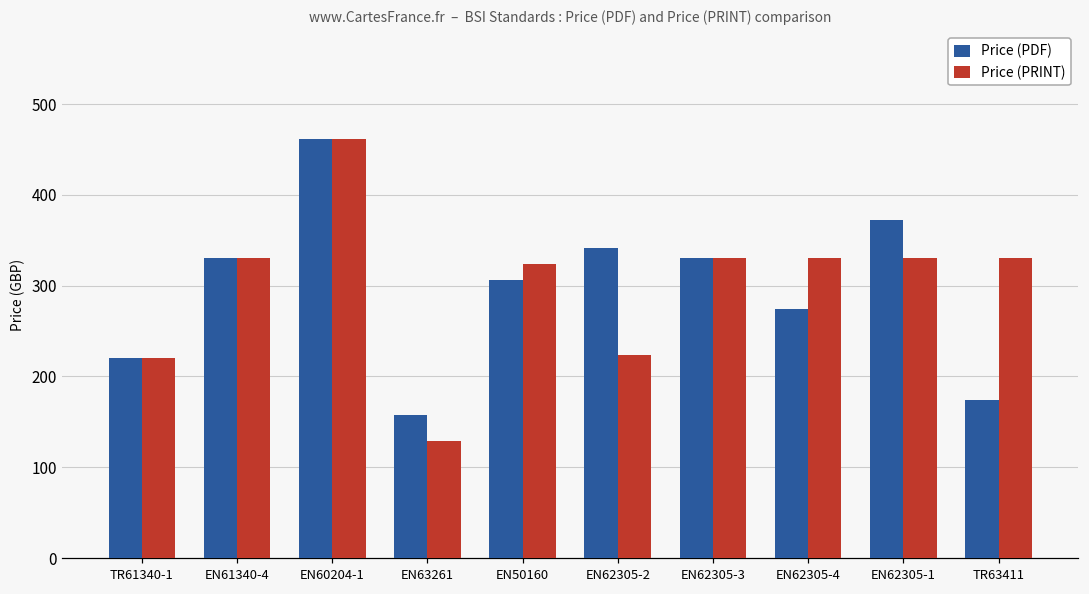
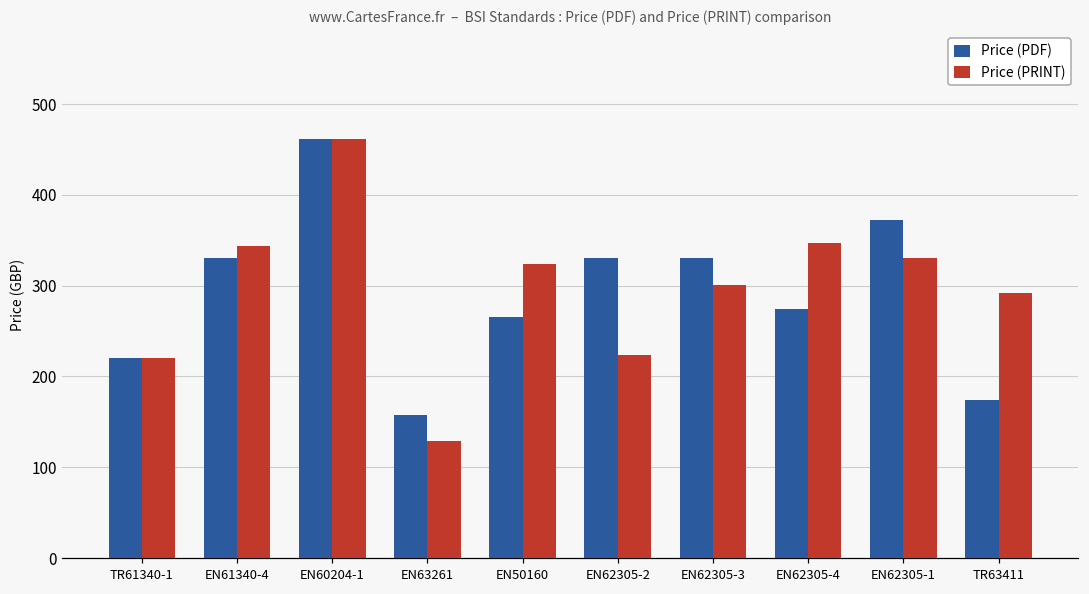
Price (PRINT), EN61340-4: 330 -> 340
Price (PDF), EN50160: 310 -> 270
Price (PDF), EN62305-2: 340 -> 330
Price (PRINT), EN62305-3: 330 -> 300
Price (PRINT), EN62305-4: 330 -> 350
Price (PRINT), TR63411: 330 -> 290
